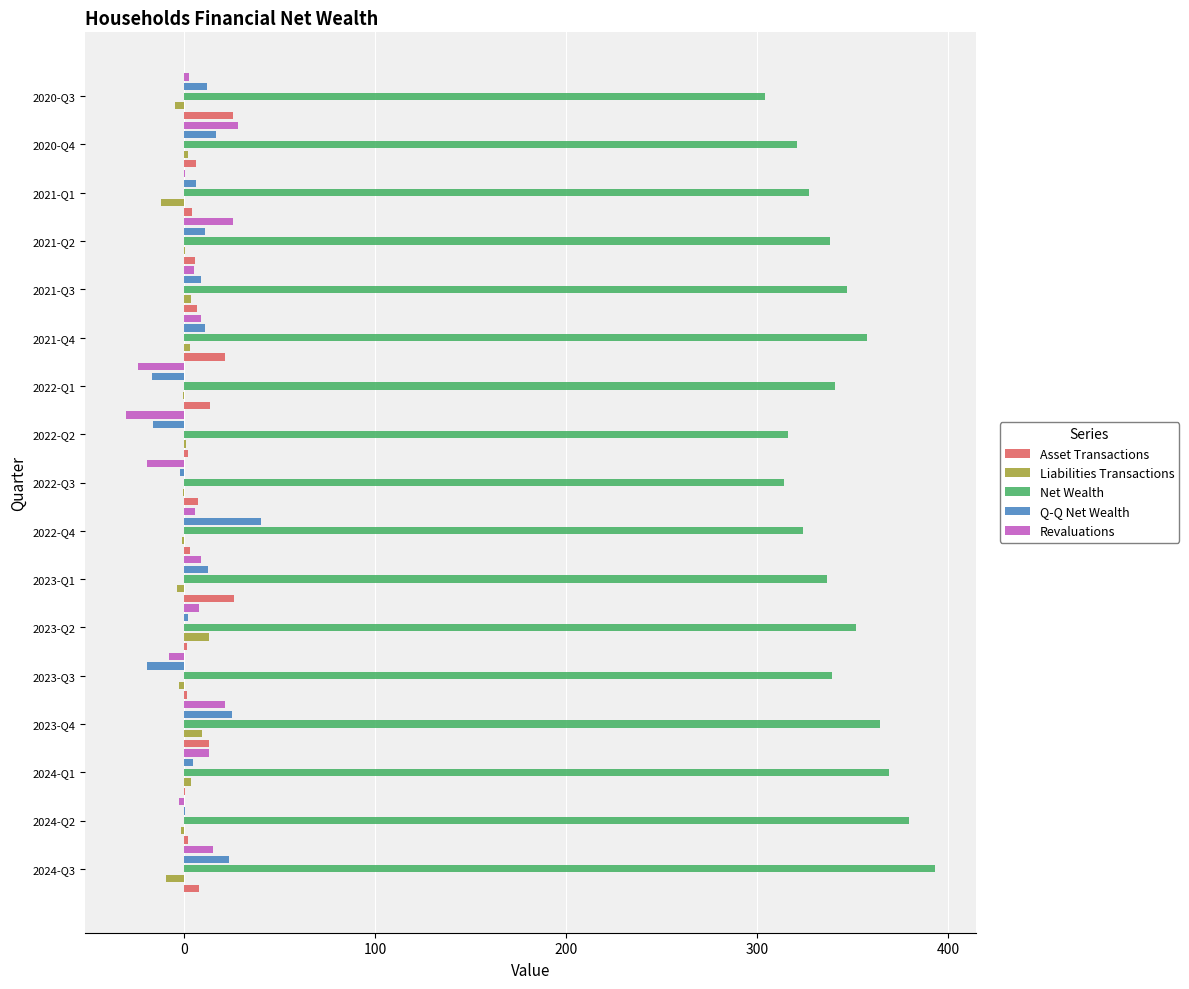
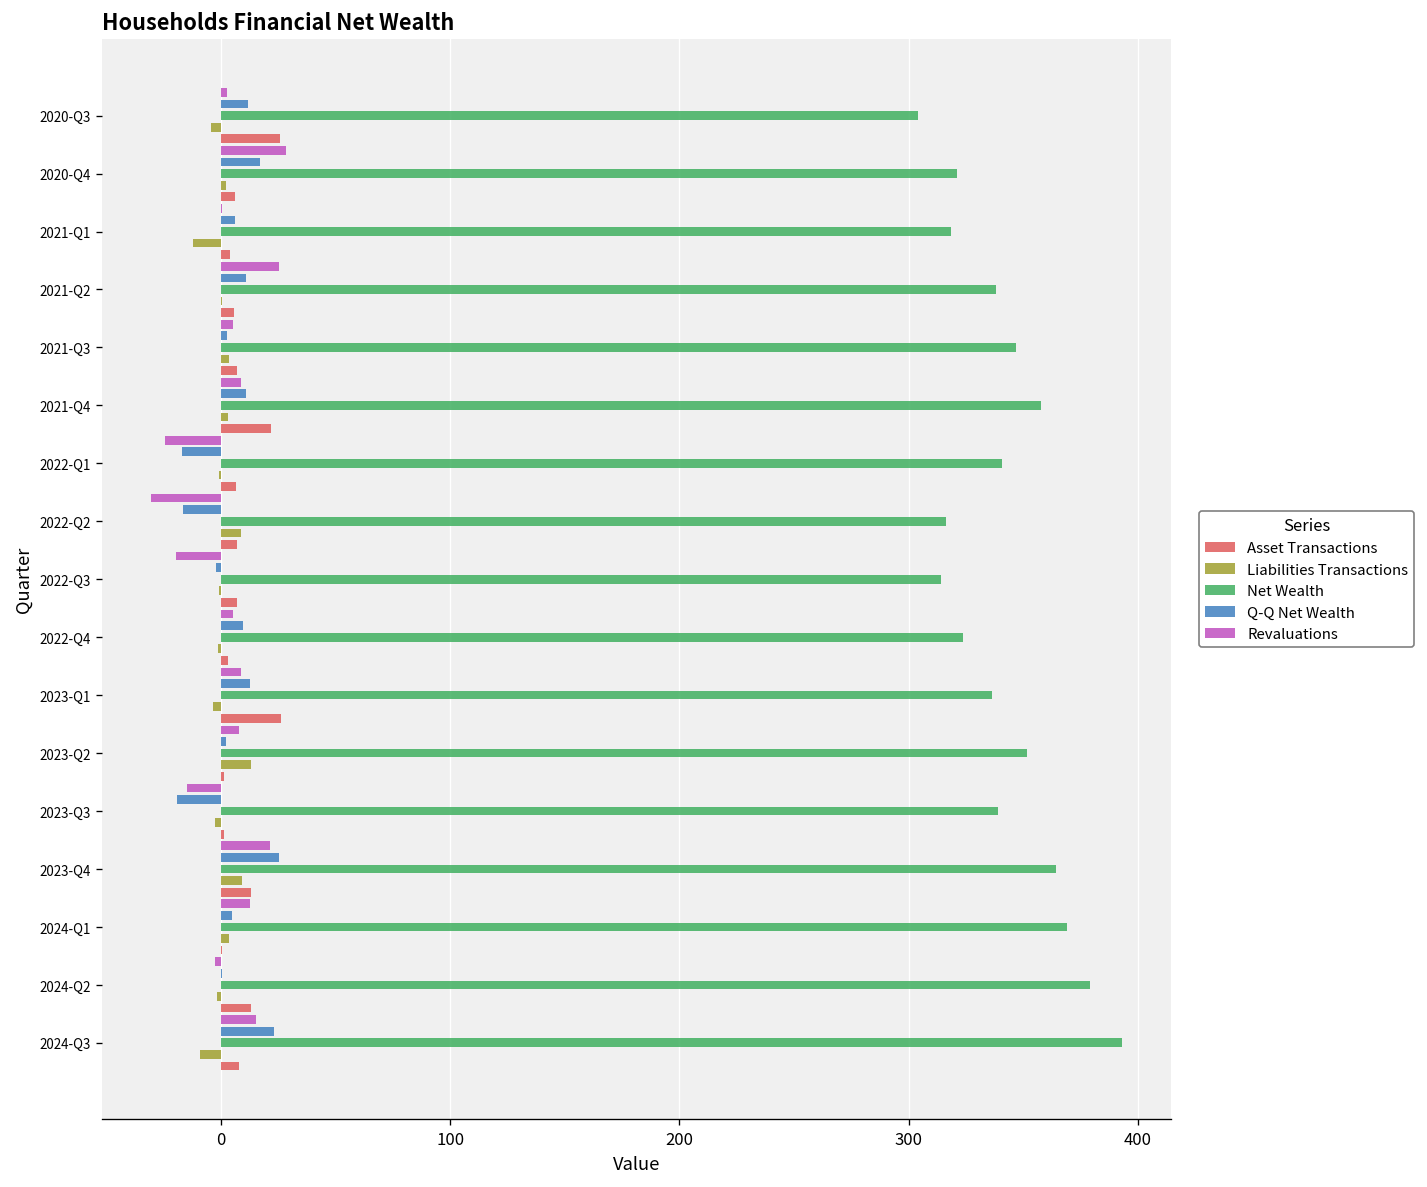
Net Wealth, 2021-Q1: 327 -> 319
Q-Q Net Wealth, 2021-Q3: 9 -> 3
Asset Transactions, 2022-Q1: 14 -> 7
Liabilities Transactions, 2022-Q2: 1 -> 9
Asset Transactions, 2022-Q2: 2 -> 7
Q-Q Net Wealth, 2022-Q4: 40 -> 10
Revaluations, 2023-Q3: -8 -> -15
Asset Transactions, 2024-Q2: 2 -> 13
